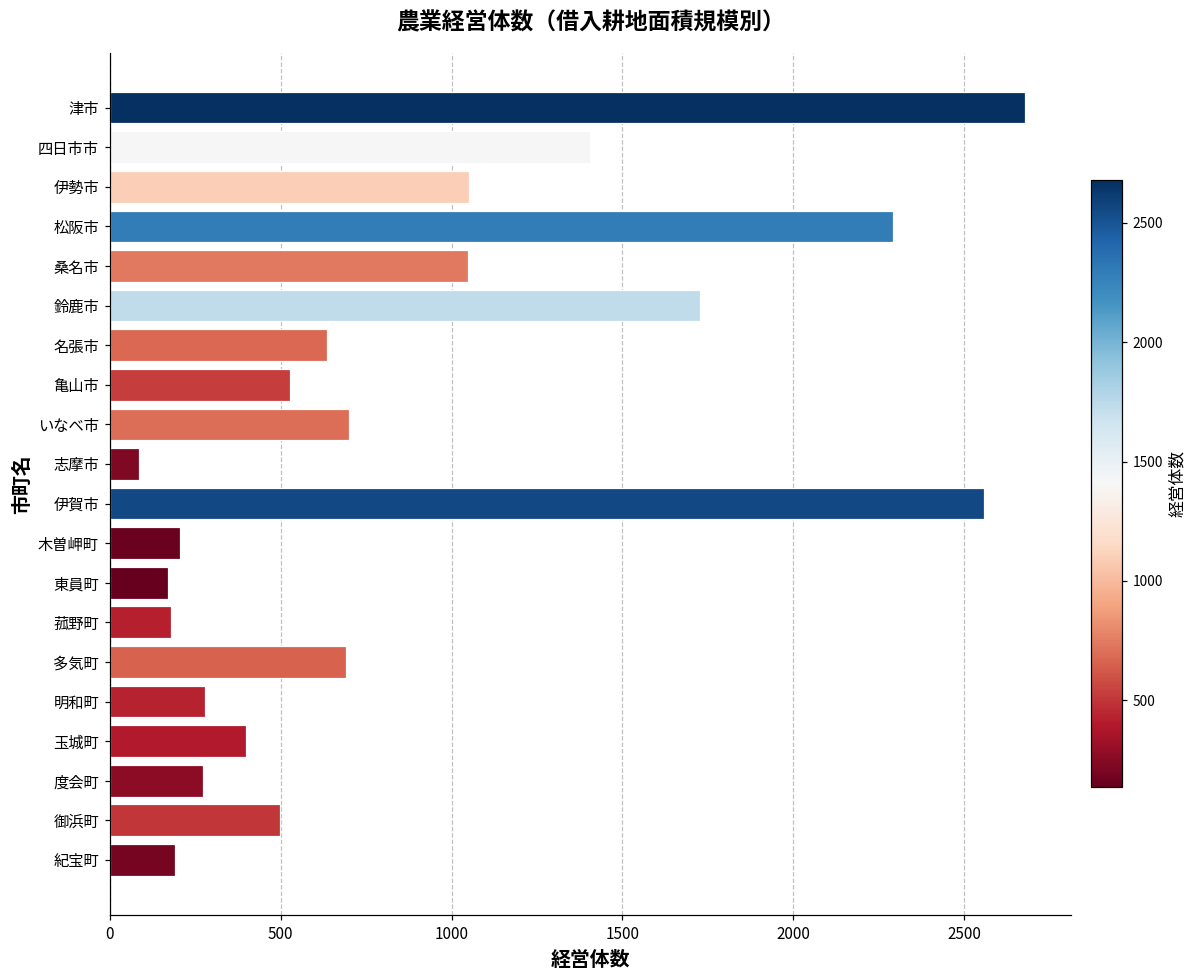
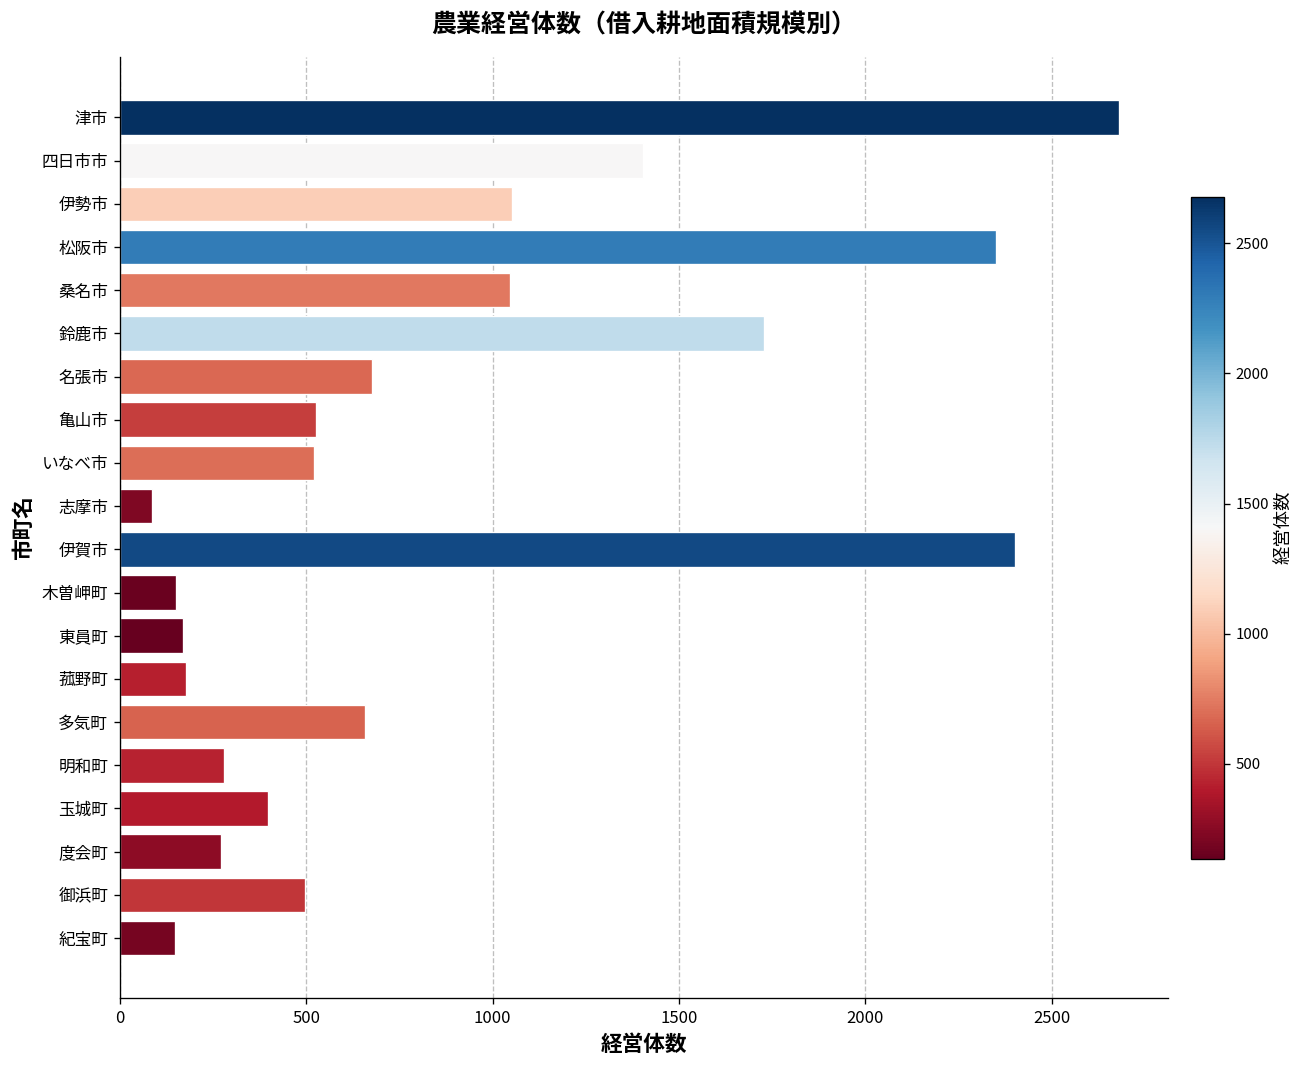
松阪市: 2290 -> 2350
名張市: 640 -> 680
いなべ市: 700 -> 520
伊賀市: 2560 -> 2400
木曽岬町: 210 -> 150
多気町: 690 -> 660
紀宝町: 190 -> 150
